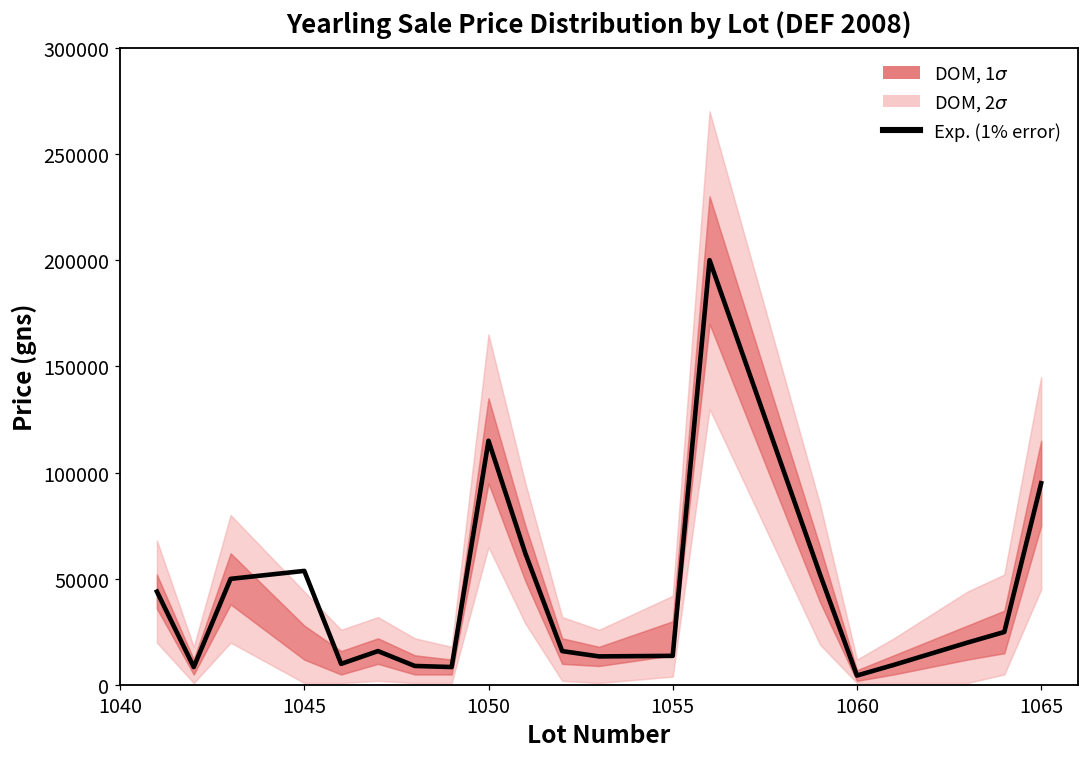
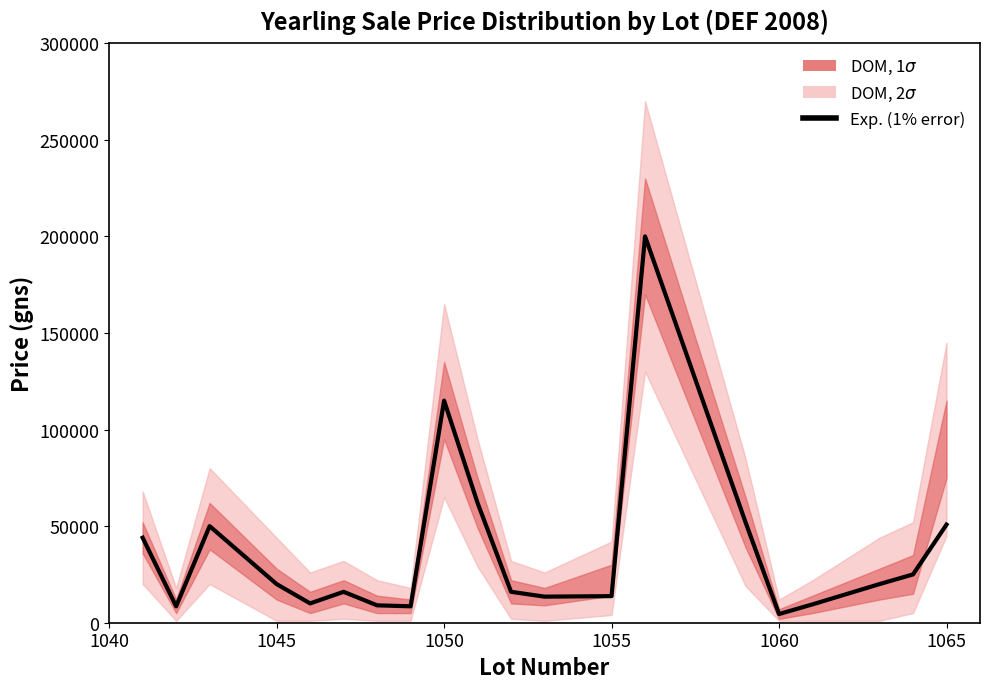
Exp. (1% error), 1045: 54000 -> 20000
Exp. (1% error), 1065: 95000 -> 51000
